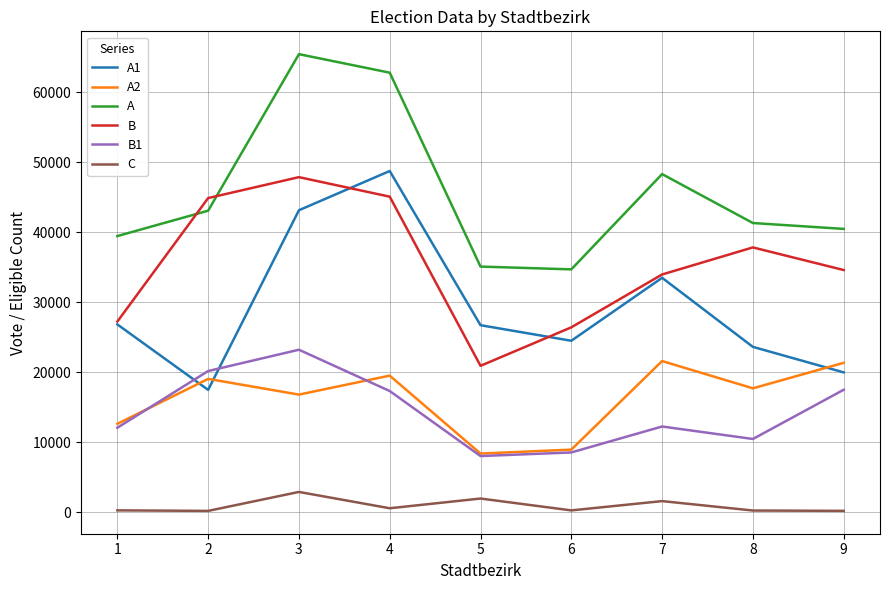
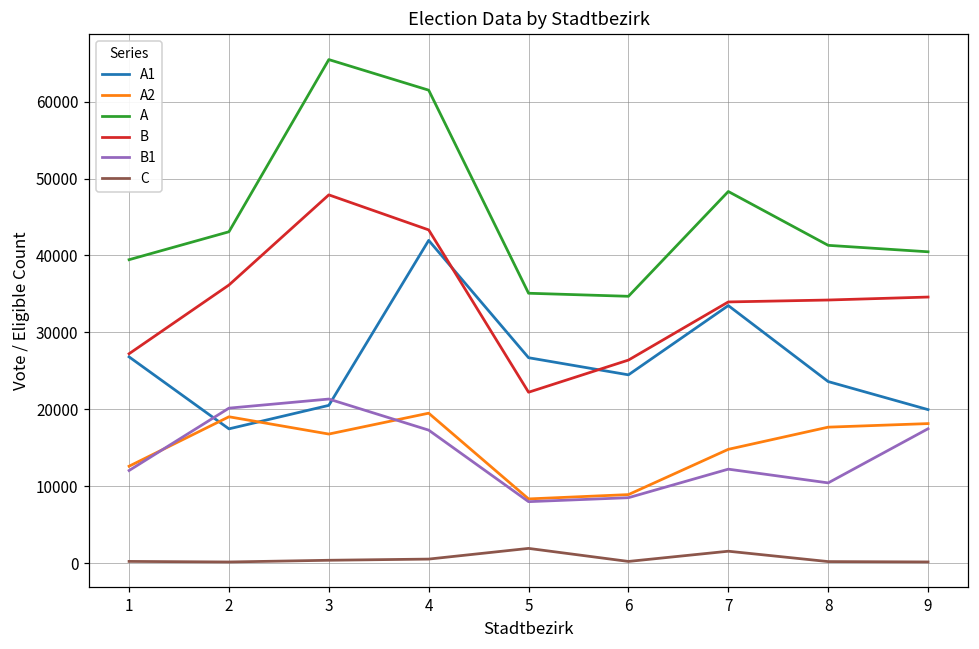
B, 2: 45000 -> 36000
A1, 3: 43000 -> 21000
B1, 3: 23000 -> 21000
C, 3: 3000 -> 0
A1, 4: 49000 -> 42000
A, 4: 63000 -> 61000
B, 4: 45000 -> 43000
B, 5: 21000 -> 22000
A2, 7: 22000 -> 15000
B, 8: 38000 -> 34000
A2, 9: 21000 -> 18000
